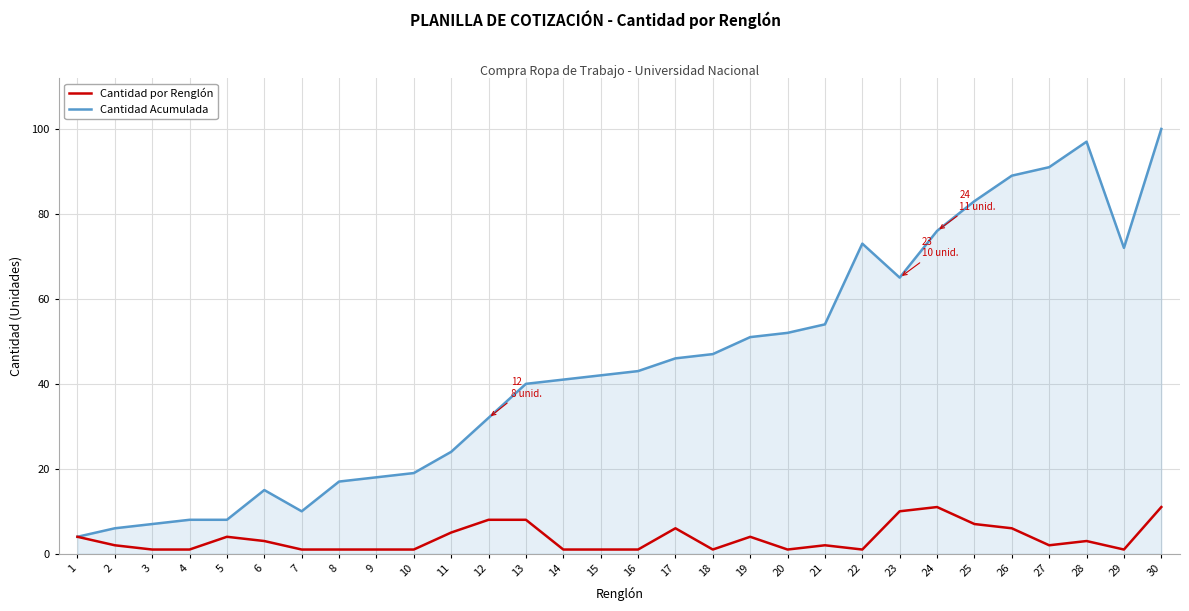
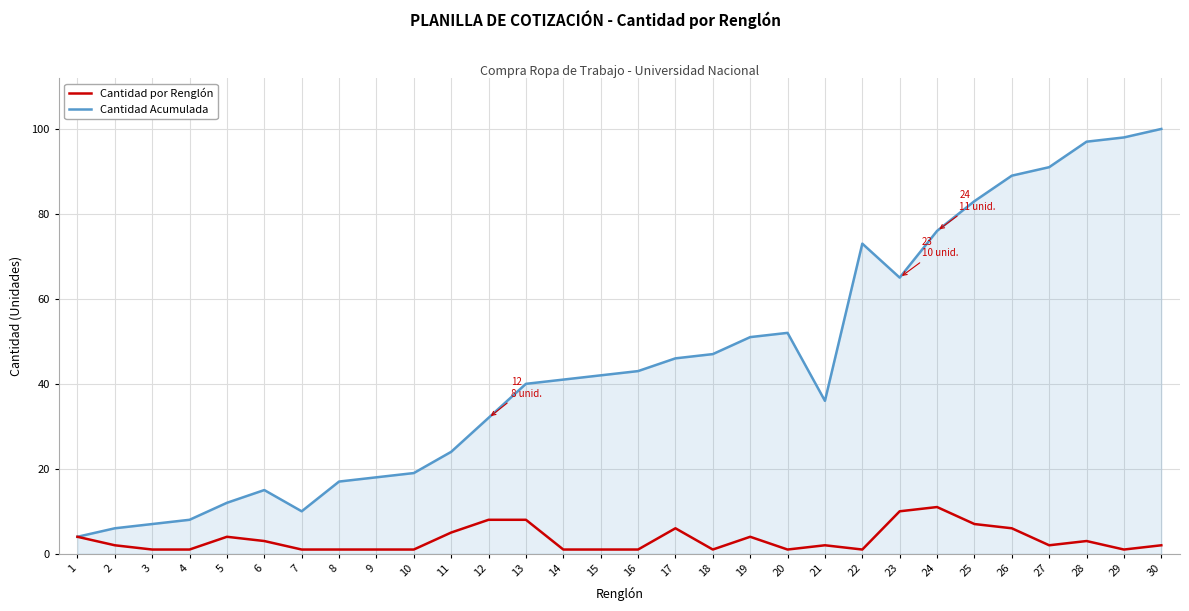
Cantidad Acumulada, 5: 8 -> 12
Cantidad Acumulada, 21: 54 -> 36
Cantidad Acumulada, 29: 72 -> 98
Cantidad por Renglón, 30: 11 -> 2
